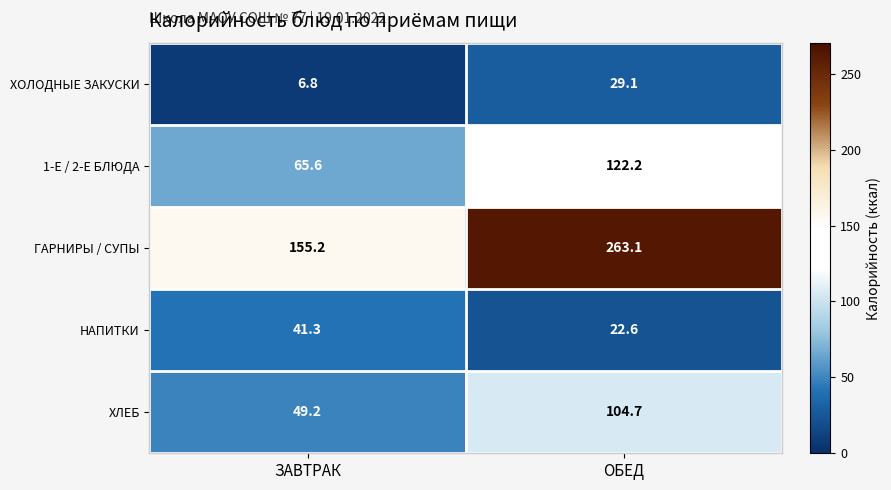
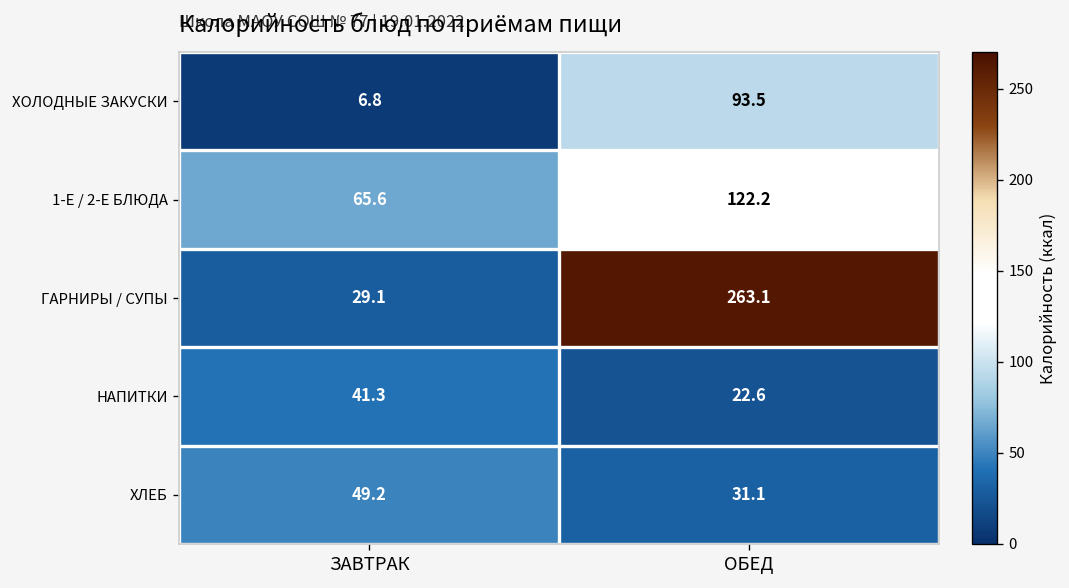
ХОЛОДНЫЕ ЗАКУСКИ, ОБЕД: 29.1 -> 93.5
ГАРНИРЫ / СУПЫ, ЗАВТРАК: 155.2 -> 29.1
ХЛЕБ, ОБЕД: 104.7 -> 31.1
